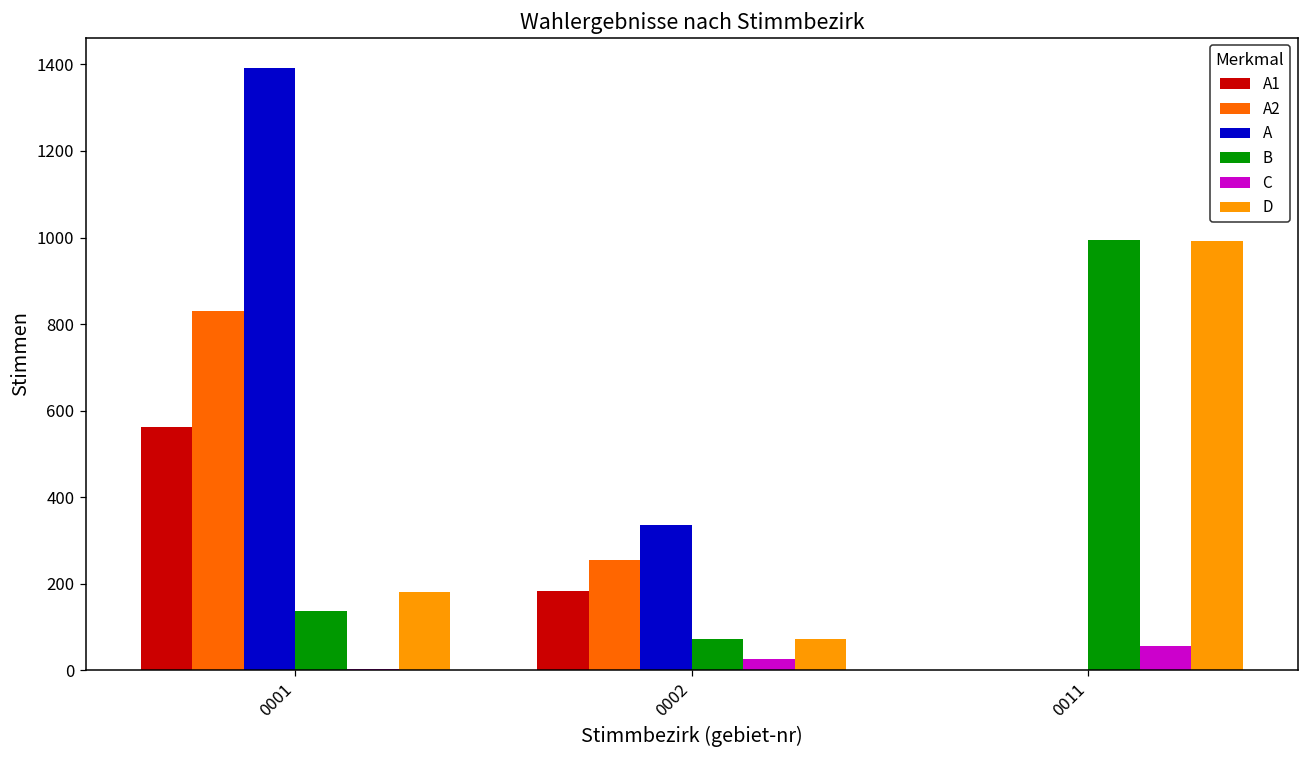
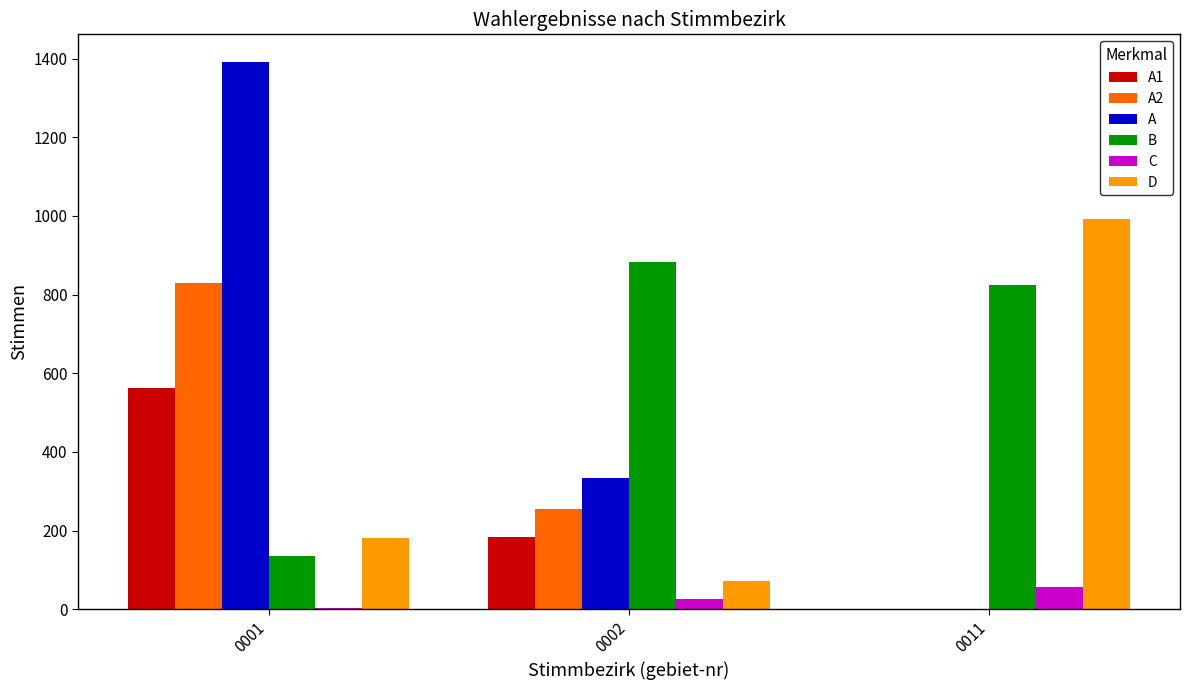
B, 0002: 70 -> 880
B, 0011: 990 -> 820
